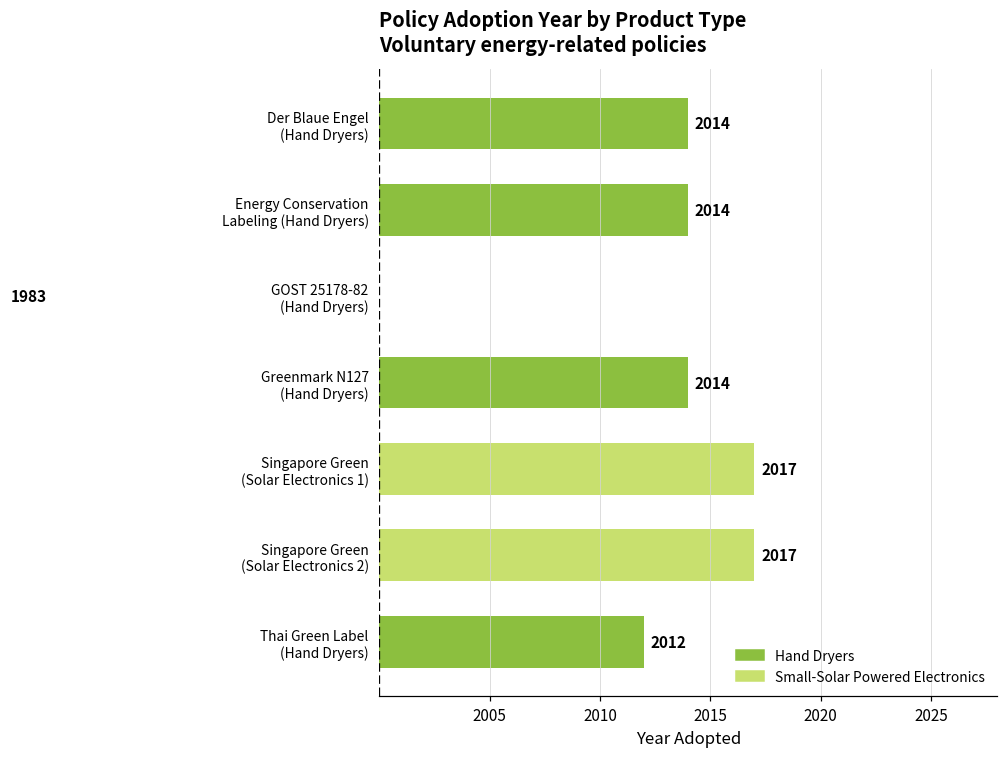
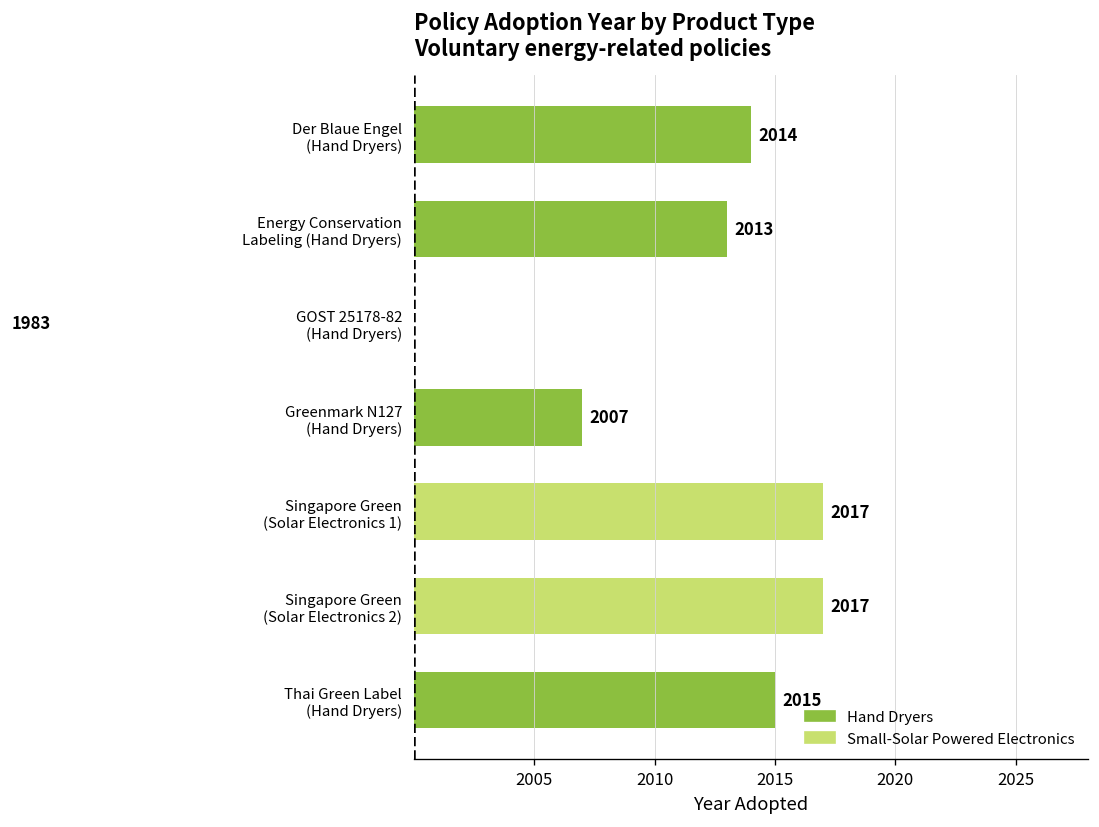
Energy Conservation Labeling (Hand Dryers): 2014 -> 2013
Greenmark N127 (Hand Dryers): 2014 -> 2007
Thai Green Label (Hand Dryers): 2012 -> 2015
